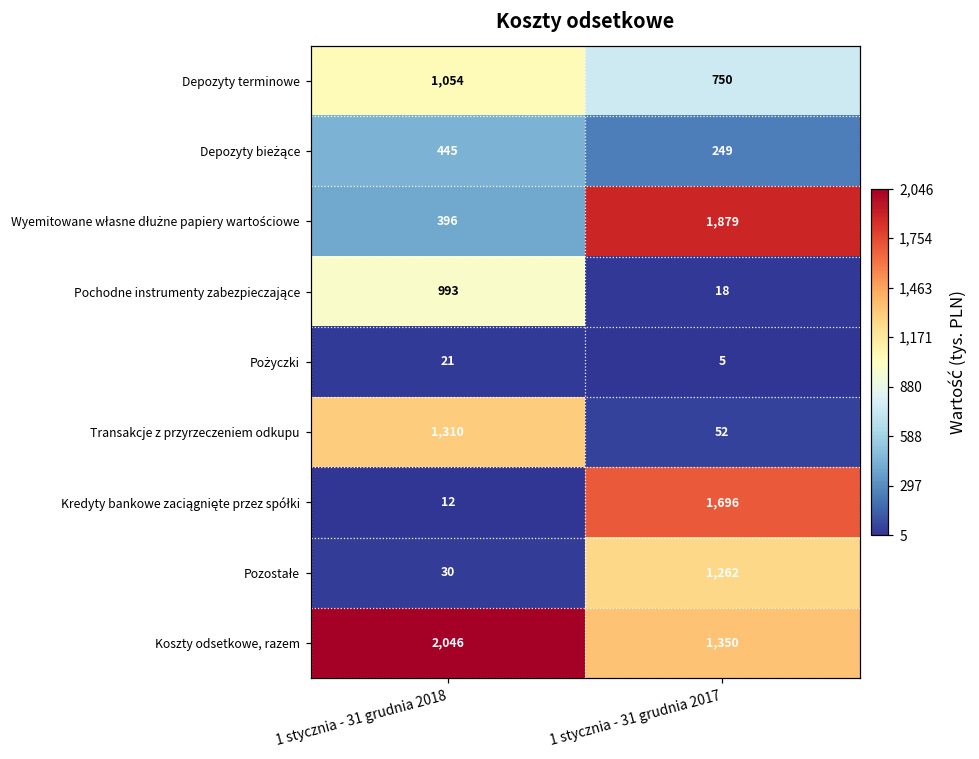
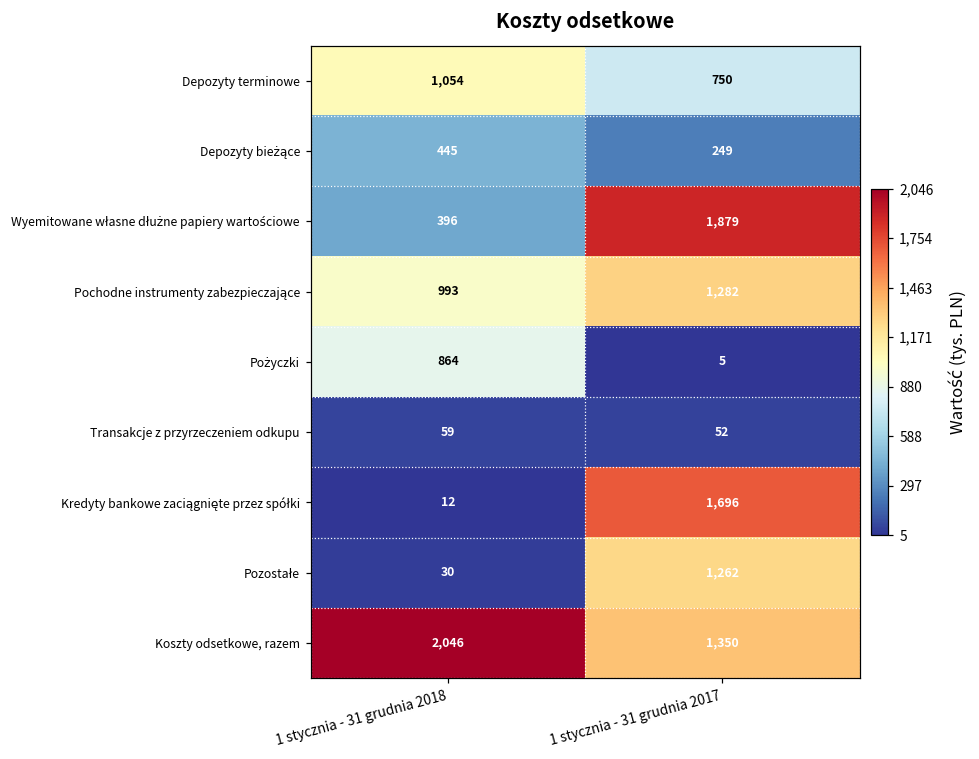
Pochodne instrumenty zabezpieczające, 1 stycznia - 31 grudnia 2017: 18 -> 1,282
Pożyczki, 1 stycznia - 31 grudnia 2018: 21 -> 864
Transakcje z przyrzeczeniem odkupu, 1 stycznia - 31 grudnia 2018: 1,310 -> 59
